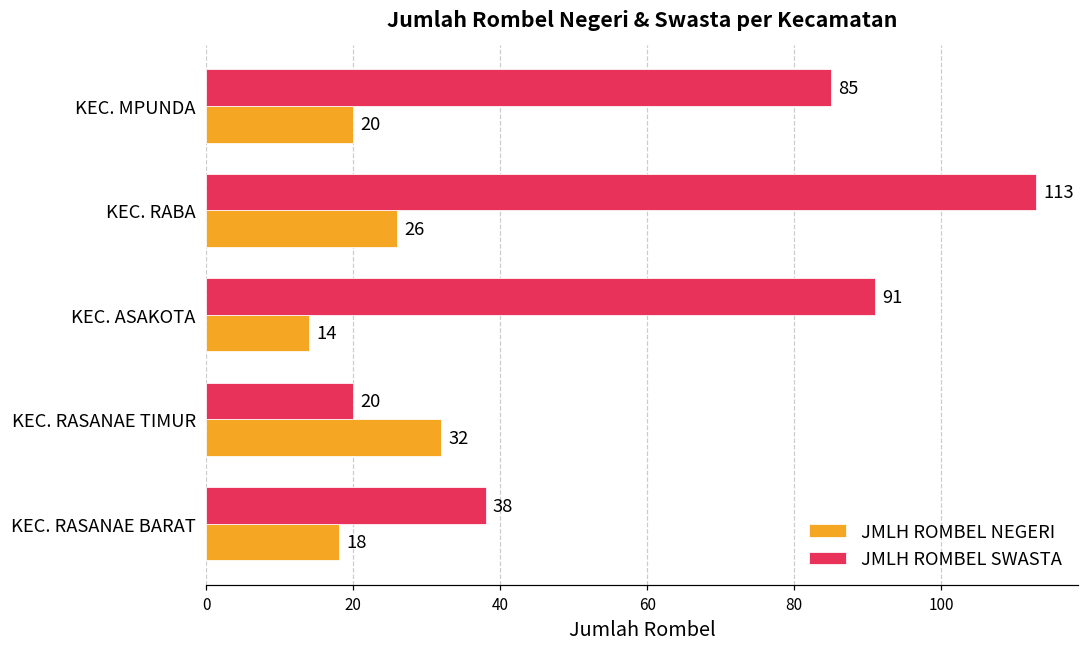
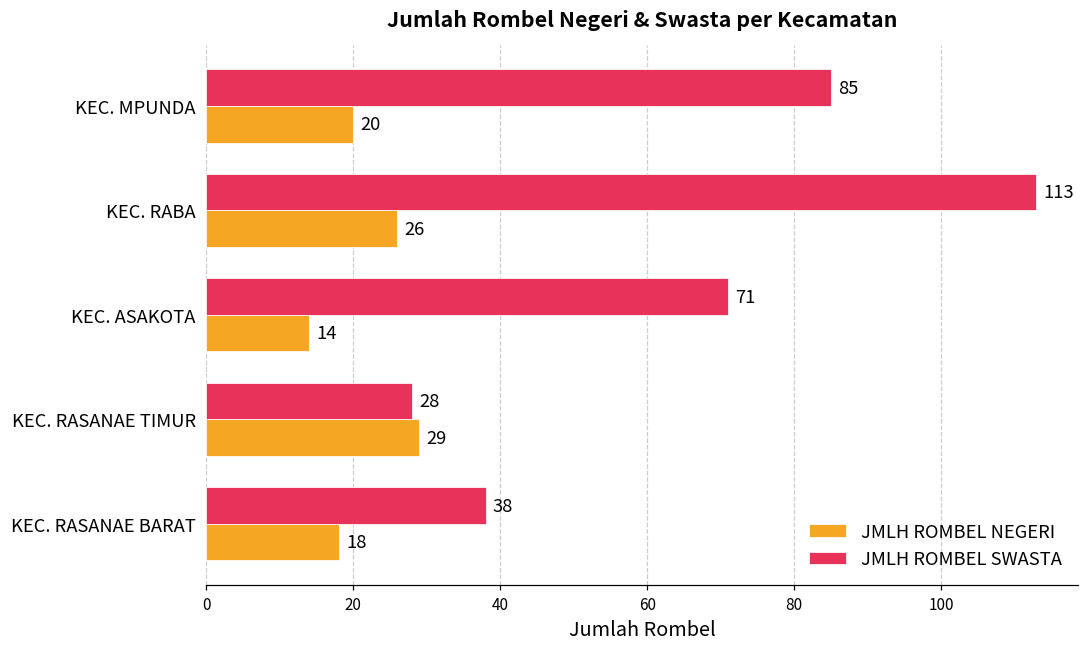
JMLH ROMBEL SWASTA, KEC. ASAKOTA: 91 -> 71
JMLH ROMBEL SWASTA, KEC. RASANAE TIMUR: 20 -> 28
JMLH ROMBEL NEGERI, KEC. RASANAE TIMUR: 32 -> 29
